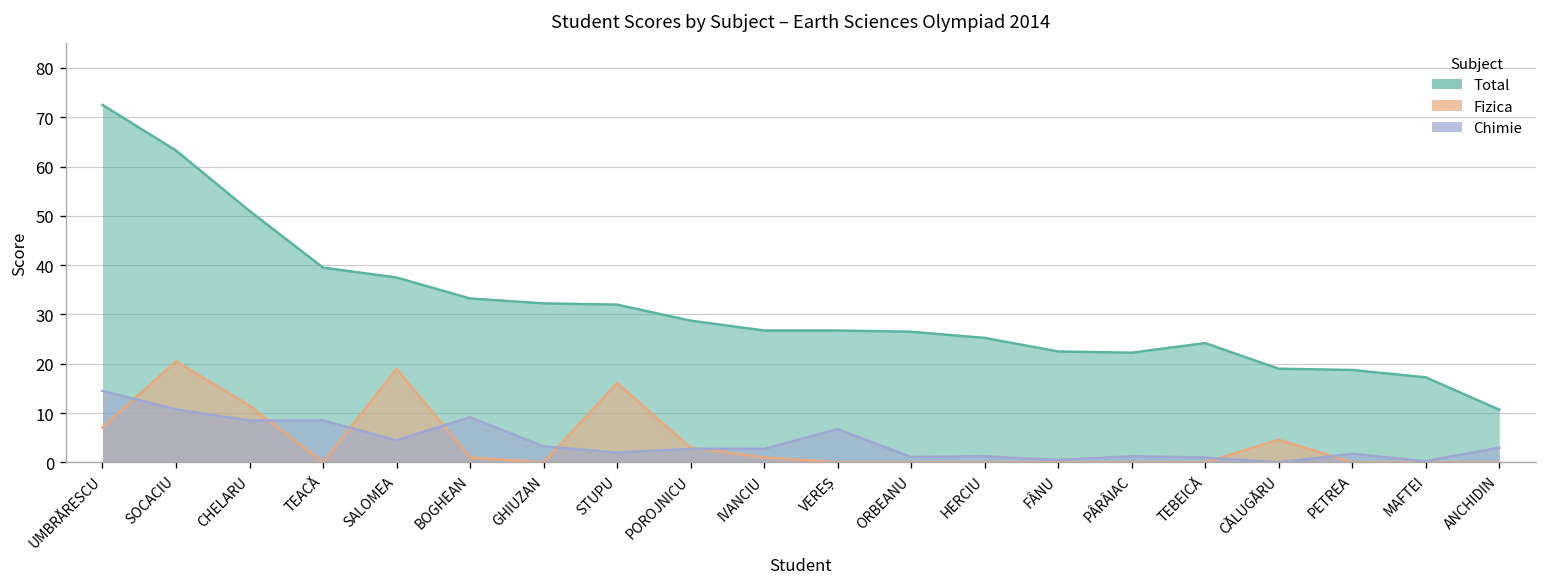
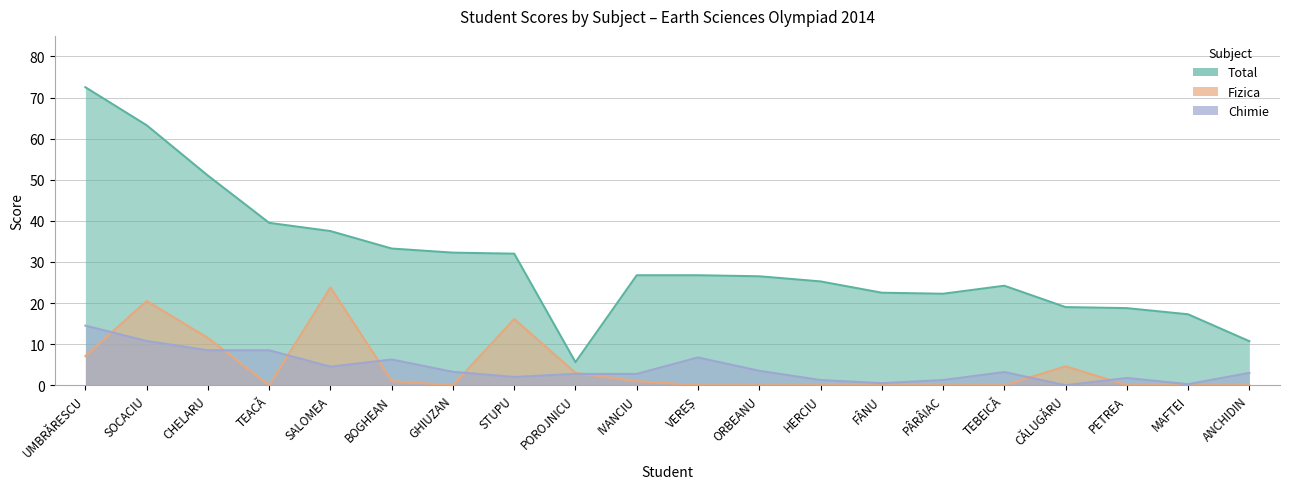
Fizica, SALOMEA: 19 -> 24
Chimie, BOGHEAN: 9 -> 6
Total, POROJNICU: 29 -> 6
Chimie, ORBEANU: 1 -> 4
Chimie, TEBEICĂ: 1 -> 3
